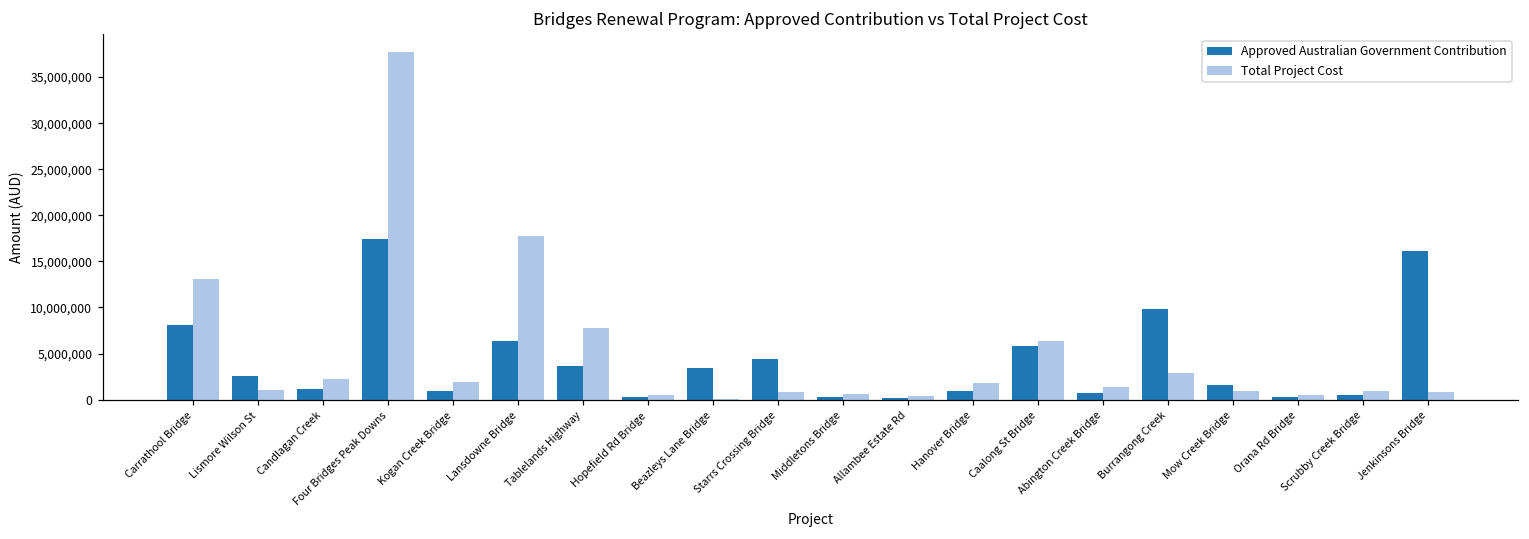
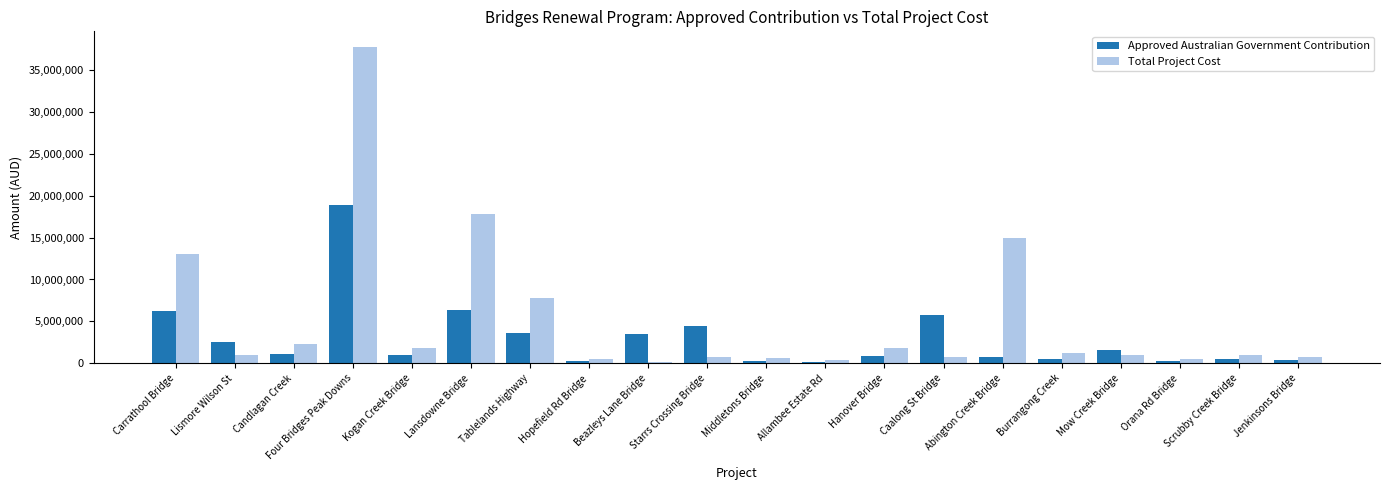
Approved Australian Government Contribution, Carrathool Bridge: 8,000,000 -> 6,000,000
Approved Australian Government Contribution, Four Bridges Peak Downs: 17,000,000 -> 19,000,000
Total Project Cost, Caalong St Bridge: 6,000,000 -> 1,000,000
Total Project Cost, Abington Creek Bridge: 1,000,000 -> 15,000,000
Approved Australian Government Contribution, Burrangong Creek: 10,000,000 -> 1,000,000
Total Project Cost, Burrangong Creek: 3,000,000 -> 1,000,000
Approved Australian Government Contribution, Jenkinsons Bridge: 16,000,000 -> 0
